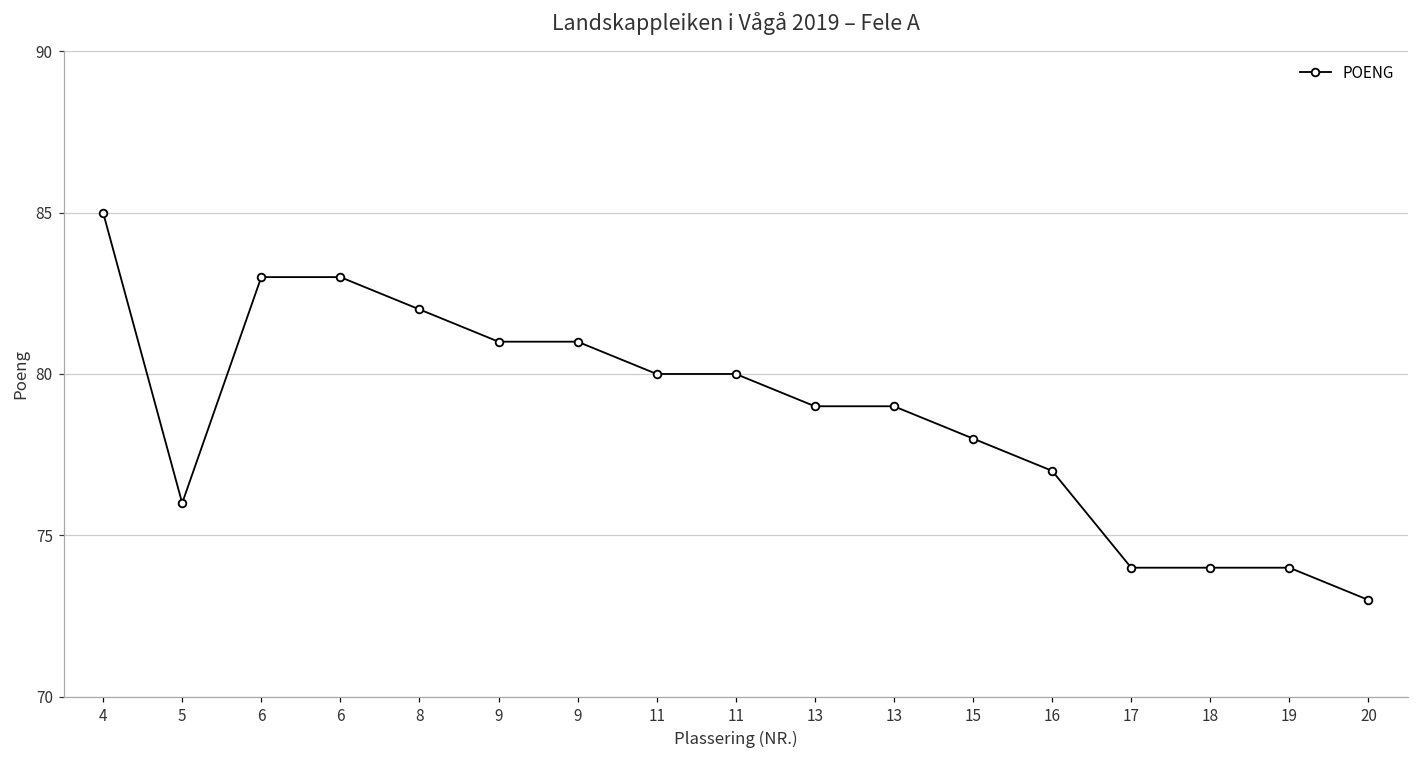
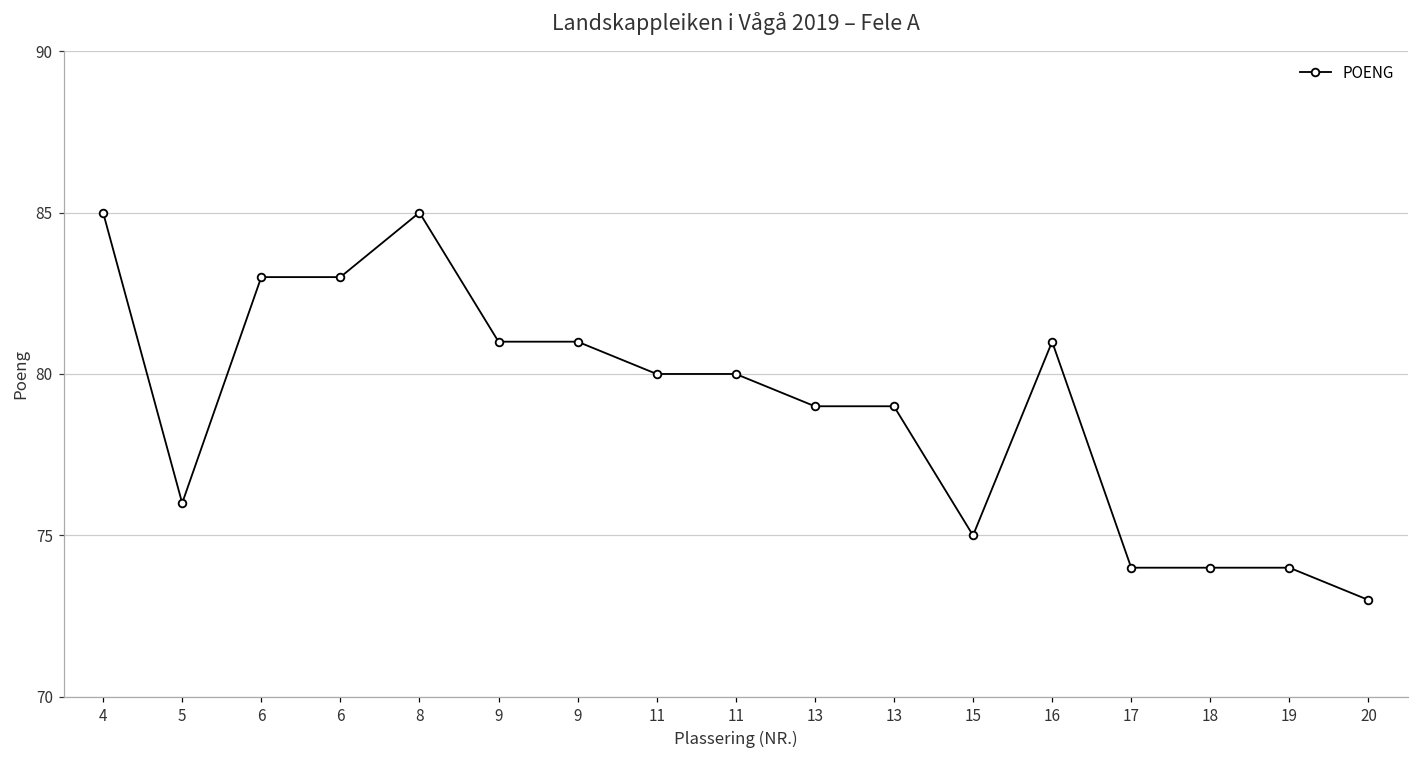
8: 82 -> 85
15: 78 -> 75
16: 77 -> 81
